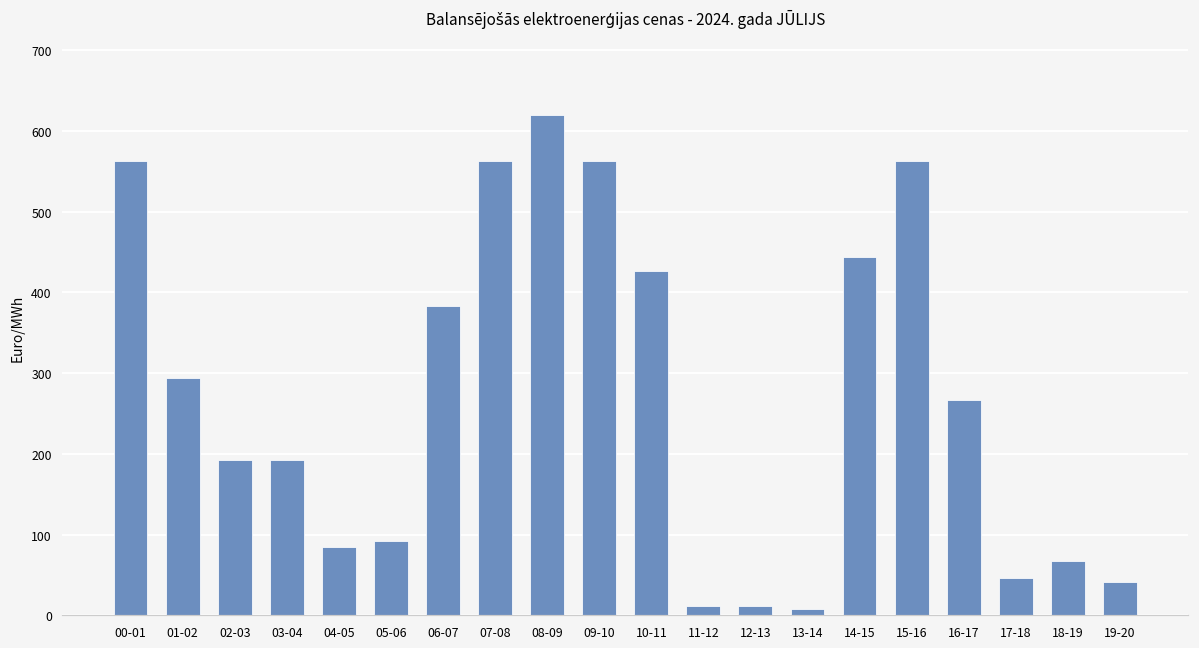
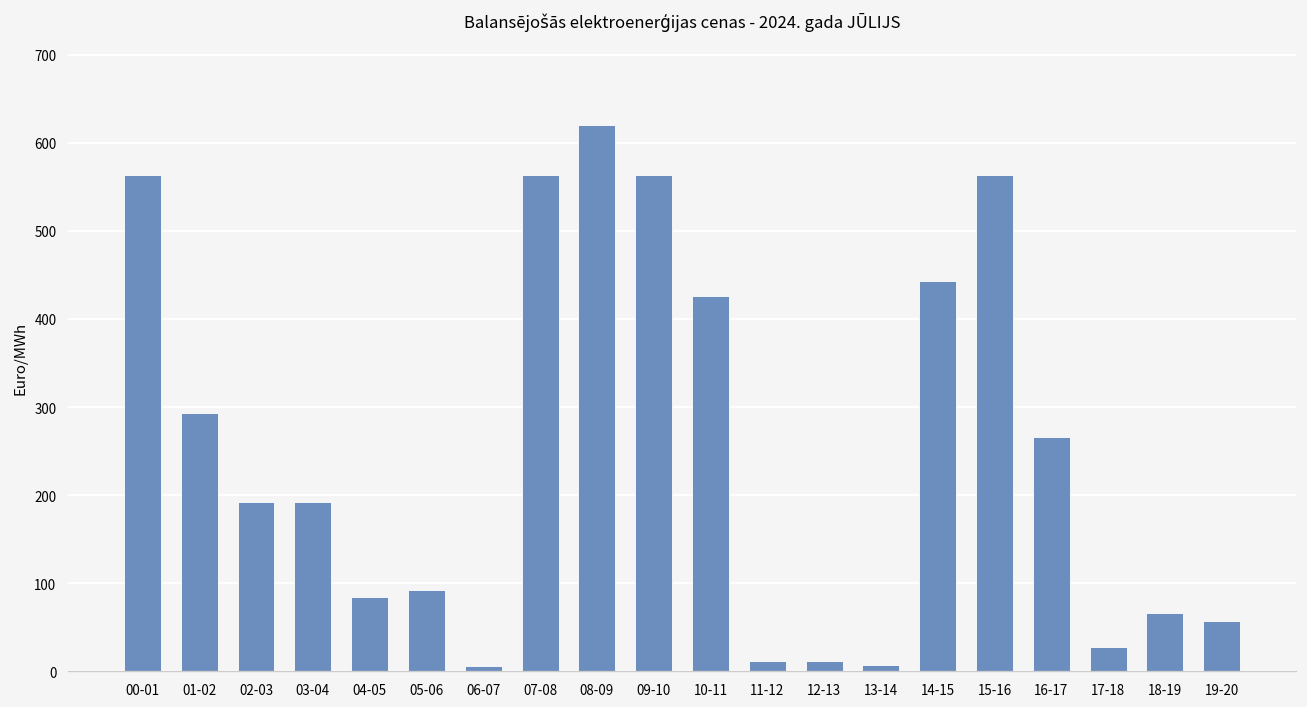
06-07: 380 -> 10
17-18: 50 -> 30
19-20: 40 -> 60
